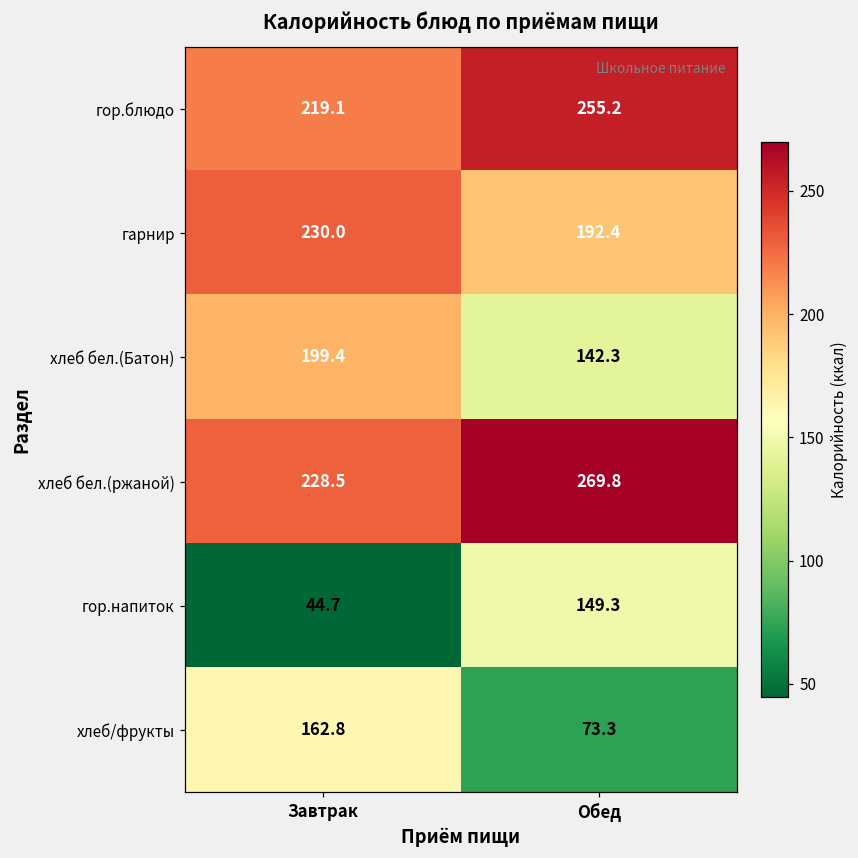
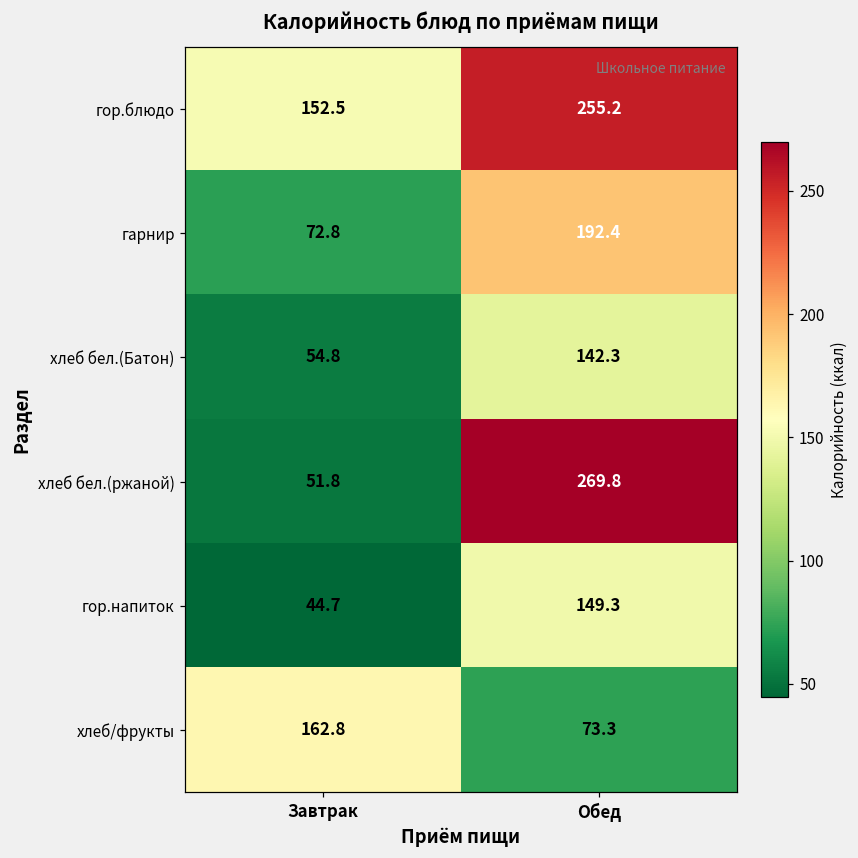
гор.блюдо, Завтрак: 219.1 -> 152.5
гарнир, Завтрак: 230.0 -> 72.8
хлеб бел.(Батон), Завтрак: 199.4 -> 54.8
хлеб бел.(ржаной), Завтрак: 228.5 -> 51.8
